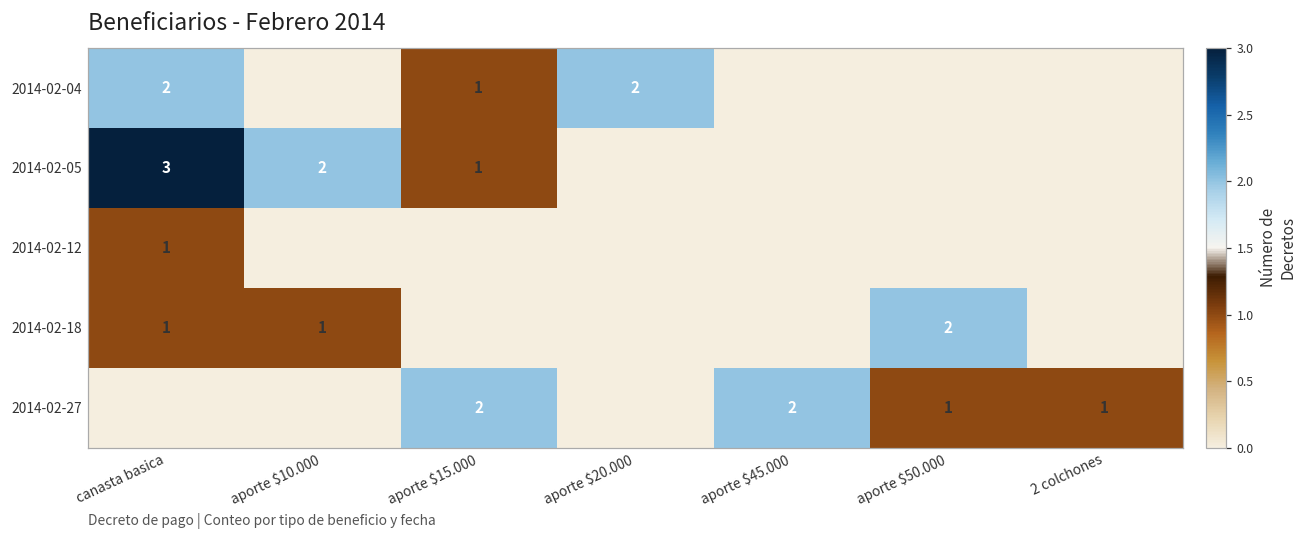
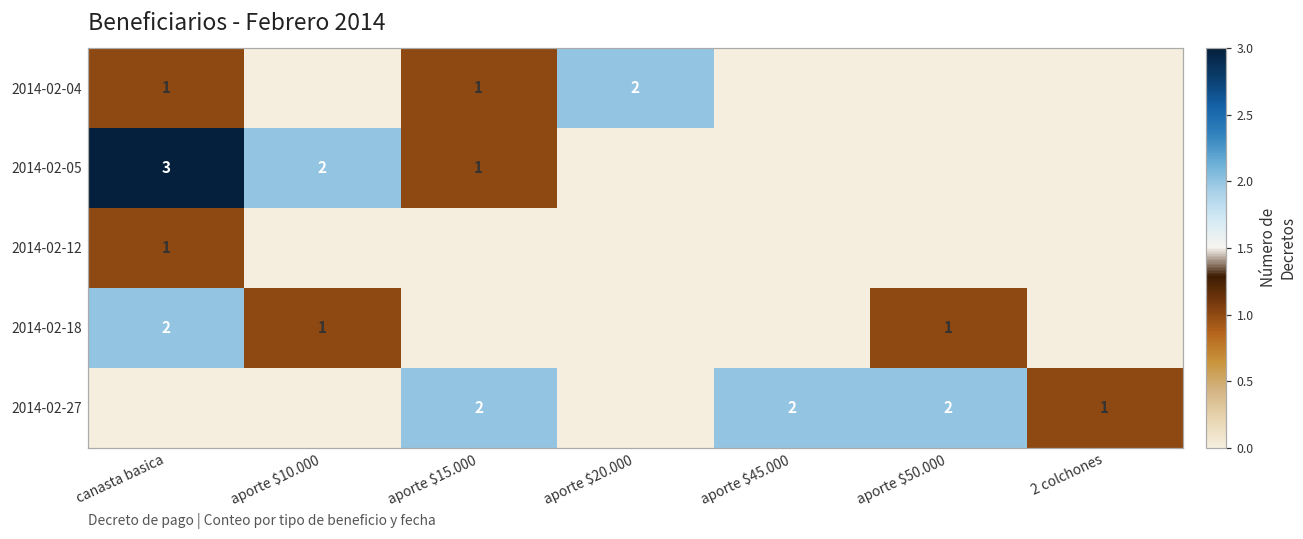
2014-02-04, canasta basica: 2 -> 1
2014-02-18, canasta basica: 1 -> 2
2014-02-18, aporte $50.000: 2 -> 1
2014-02-27, aporte $50.000: 1 -> 2
